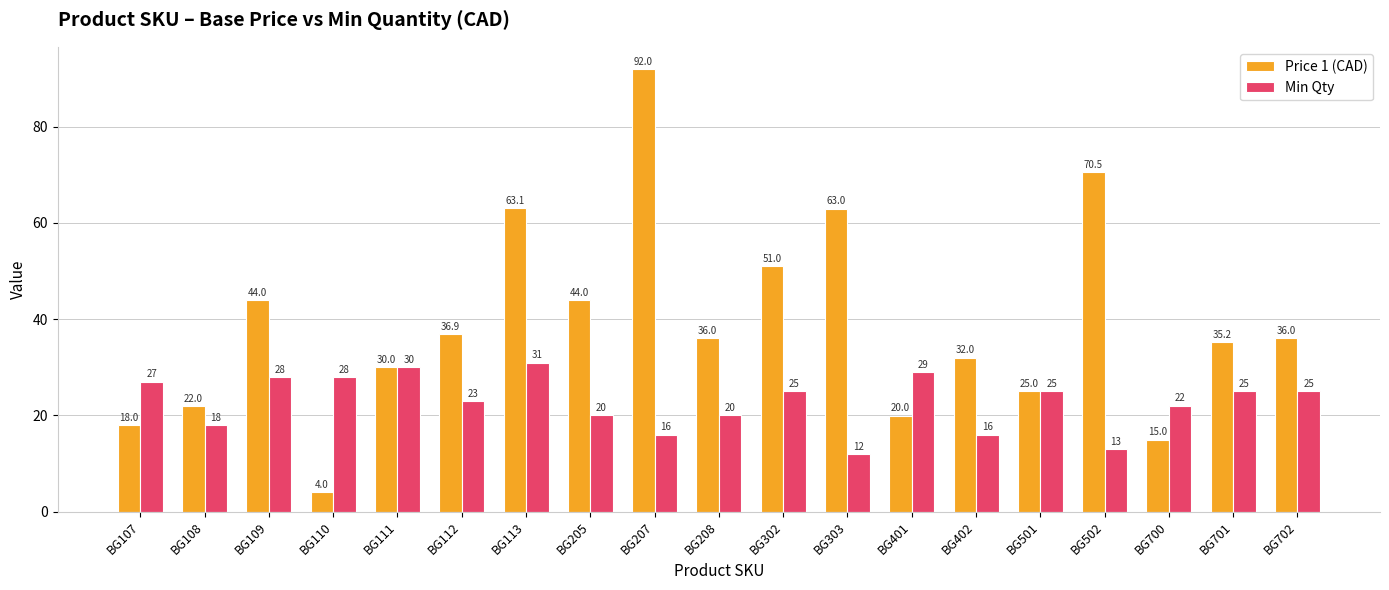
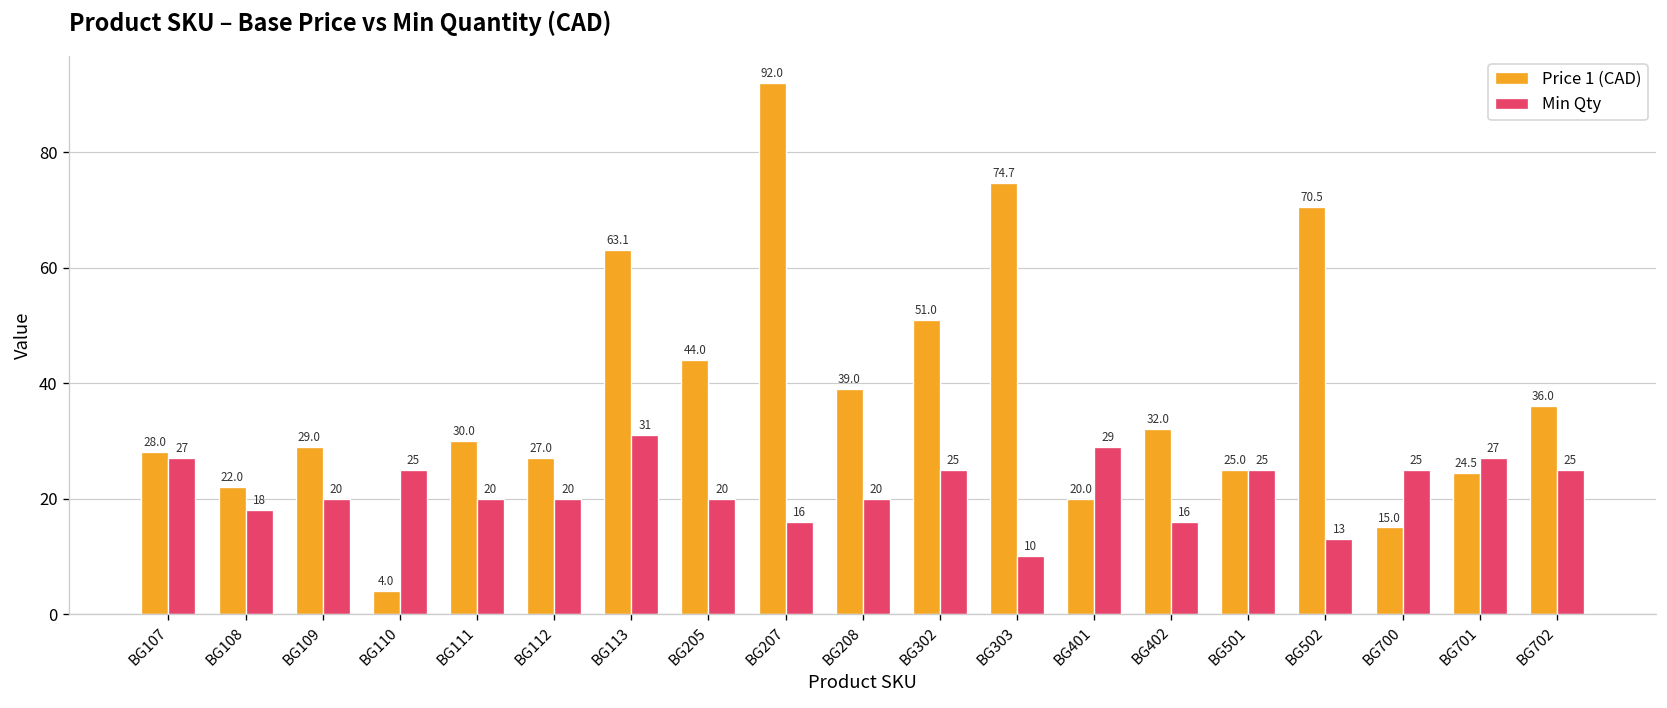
Price 1 (CAD), BG107: 18.0 -> 28.0
Price 1 (CAD), BG109: 44.0 -> 29.0
Min Qty, BG109: 28 -> 20
Min Qty, BG110: 28 -> 25
Min Qty, BG111: 30 -> 20
Price 1 (CAD), BG112: 36.9 -> 27.0
Min Qty, BG112: 23 -> 20
Price 1 (CAD), BG208: 36.0 -> 39.0
Price 1 (CAD), BG303: 63.0 -> 74.7
Min Qty, BG303: 12 -> 10
Min Qty, BG700: 22 -> 25
Price 1 (CAD), BG701: 35.2 -> 24.5
Min Qty, BG701: 25 -> 27
